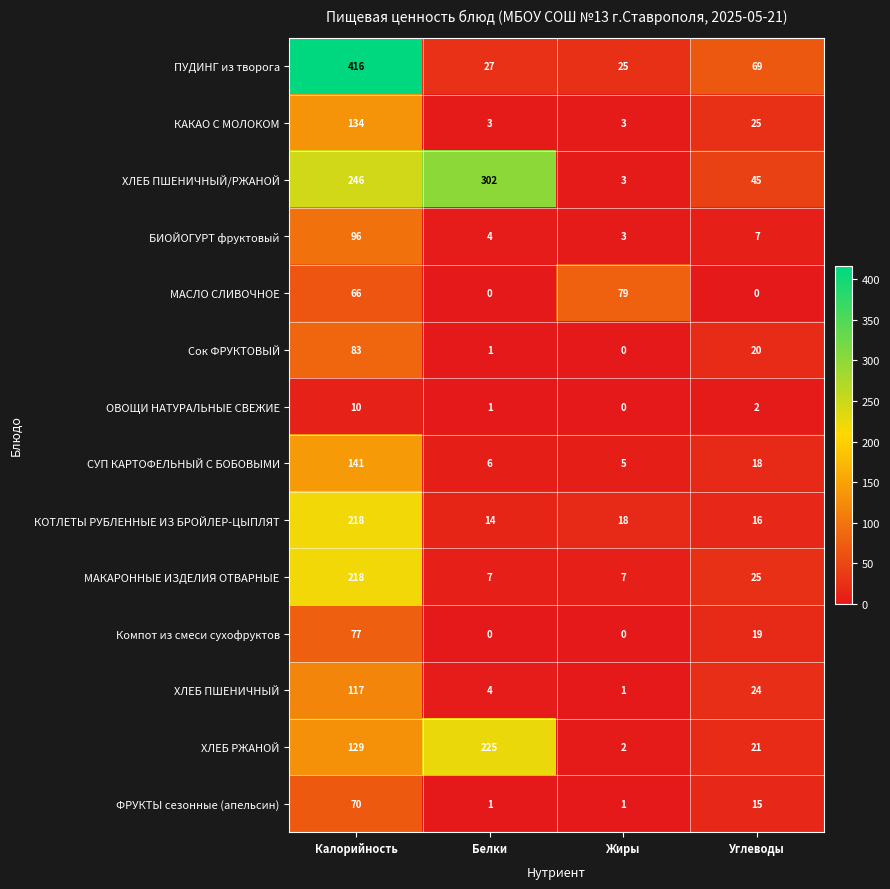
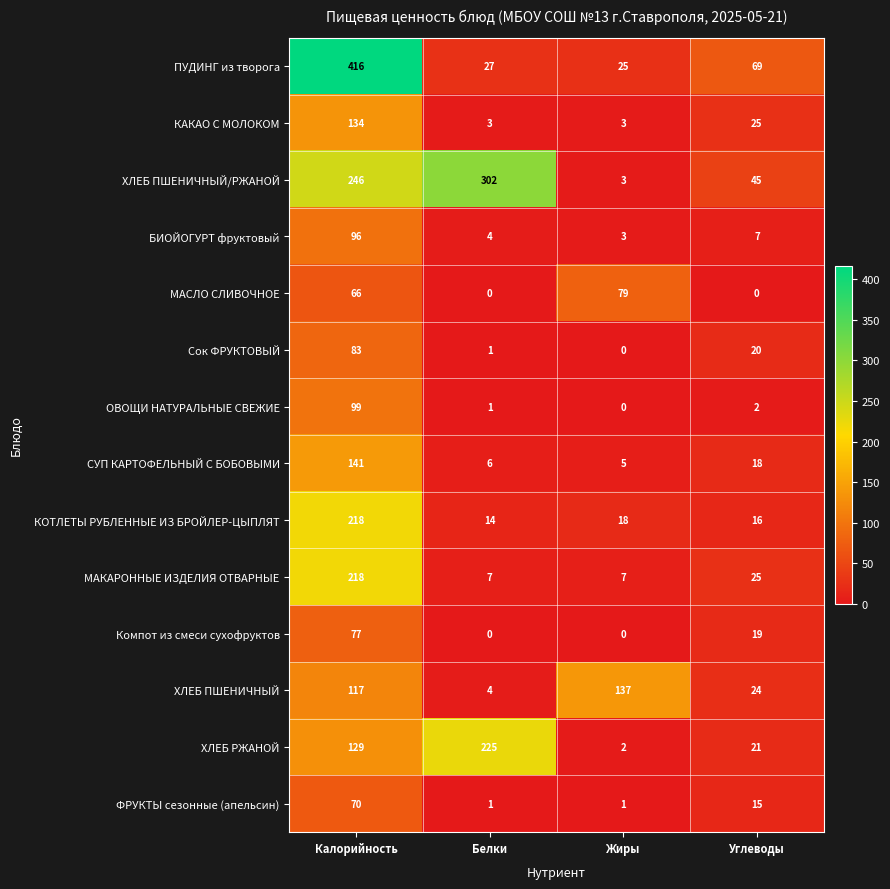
ОВОЩИ НАТУРАЛЬНЫЕ СВЕЖИЕ, Калорийность: 10 -> 99
ХЛЕБ ПШЕНИЧНЫЙ, Жиры: 1 -> 137
